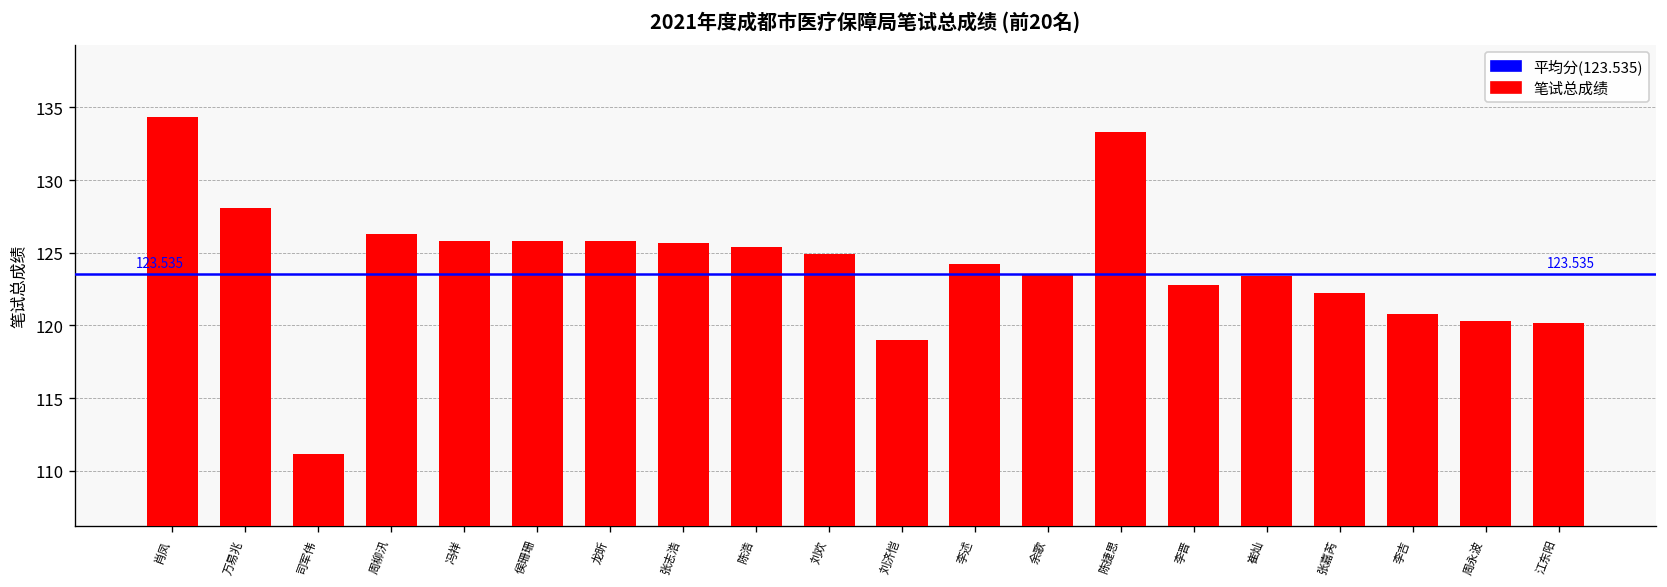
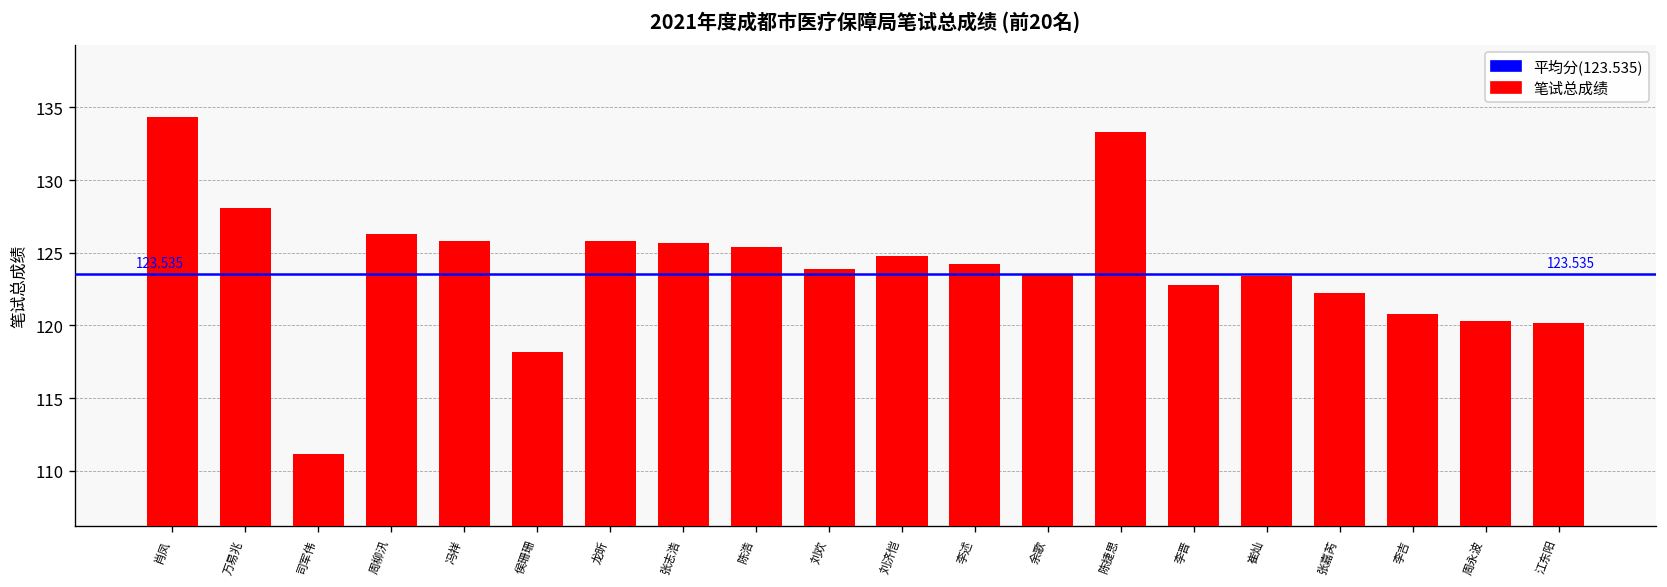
侯珊珊: 125.8 -> 118.2
刘欢: 124.9 -> 123.9
刘济恺: 119.0 -> 124.8
